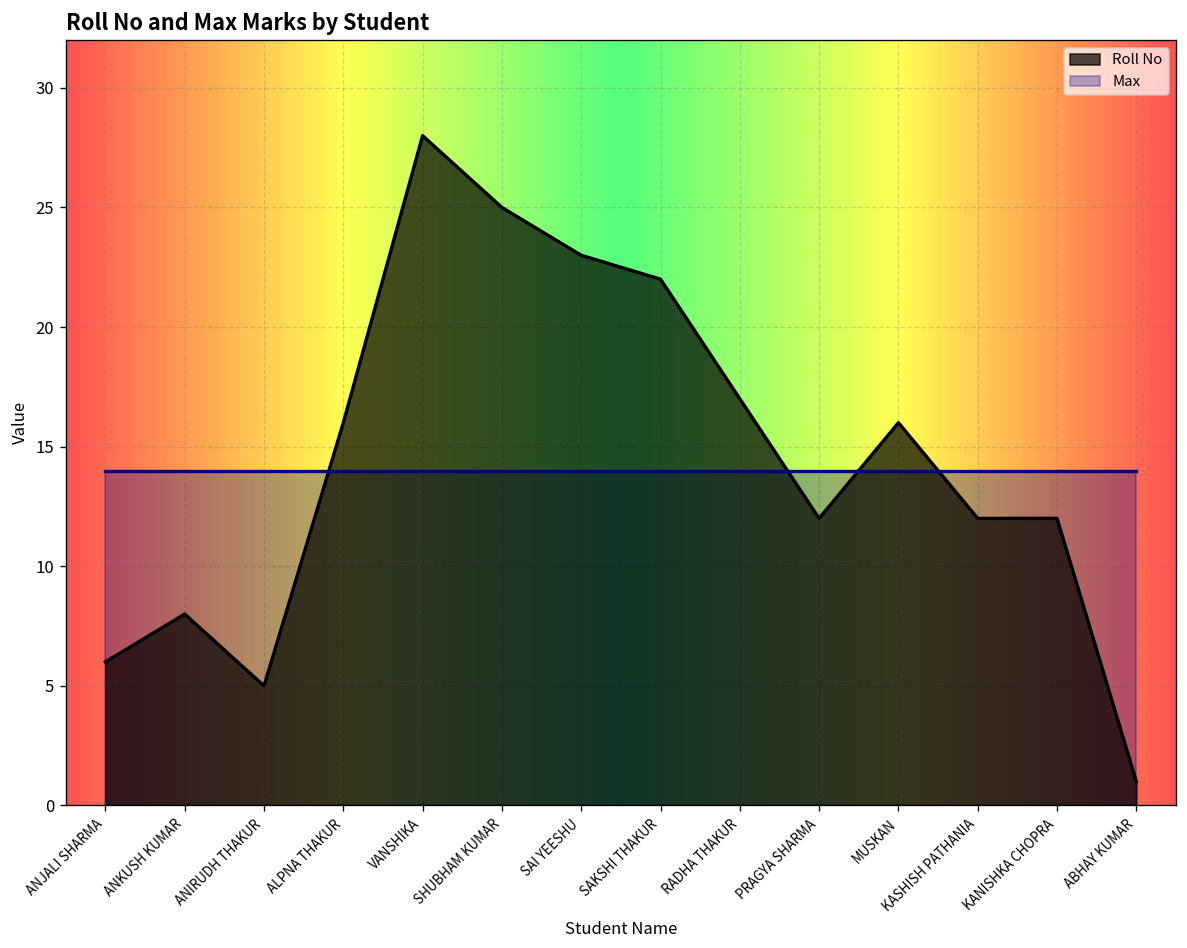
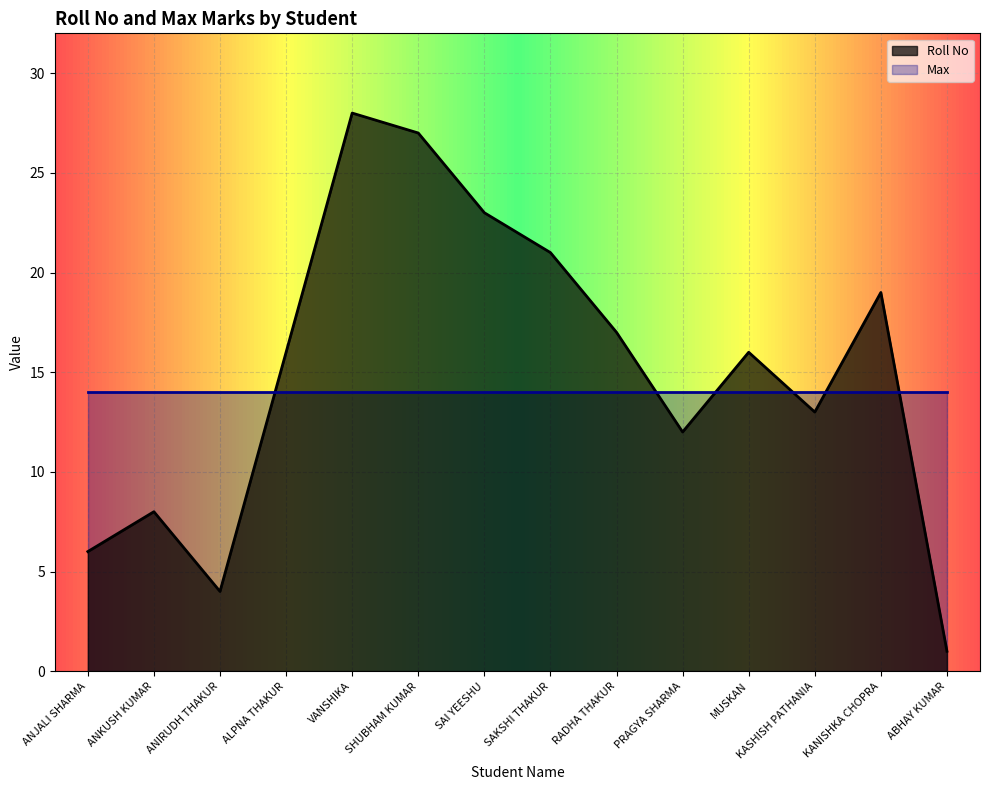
Roll No, ANIRUDH THAKUR: 5 -> 4
Roll No, SHUBHAM KUMAR: 25 -> 27
Roll No, SAKSHI THAKUR: 22 -> 21
Roll No, KASHISH PATHANIA: 12 -> 13
Roll No, KANISHKA CHOPRA: 12 -> 19
